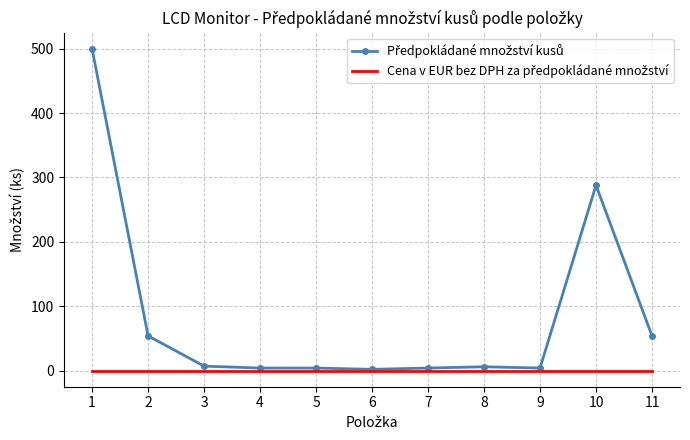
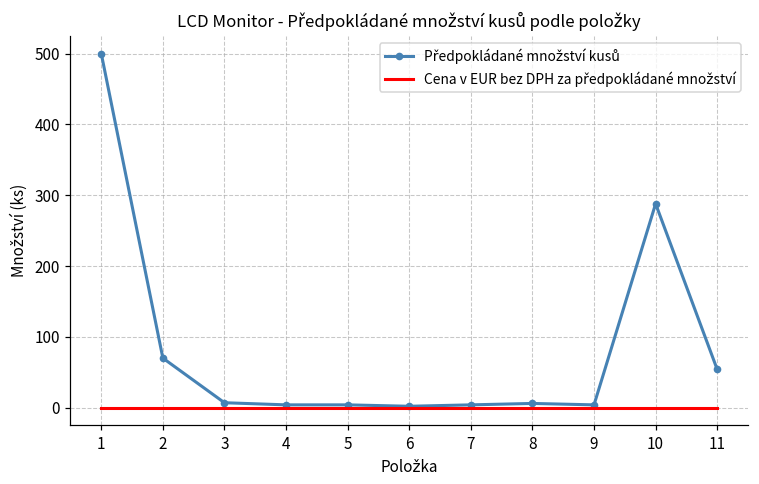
Předpokládané množství kusů, 2: 50 -> 70
